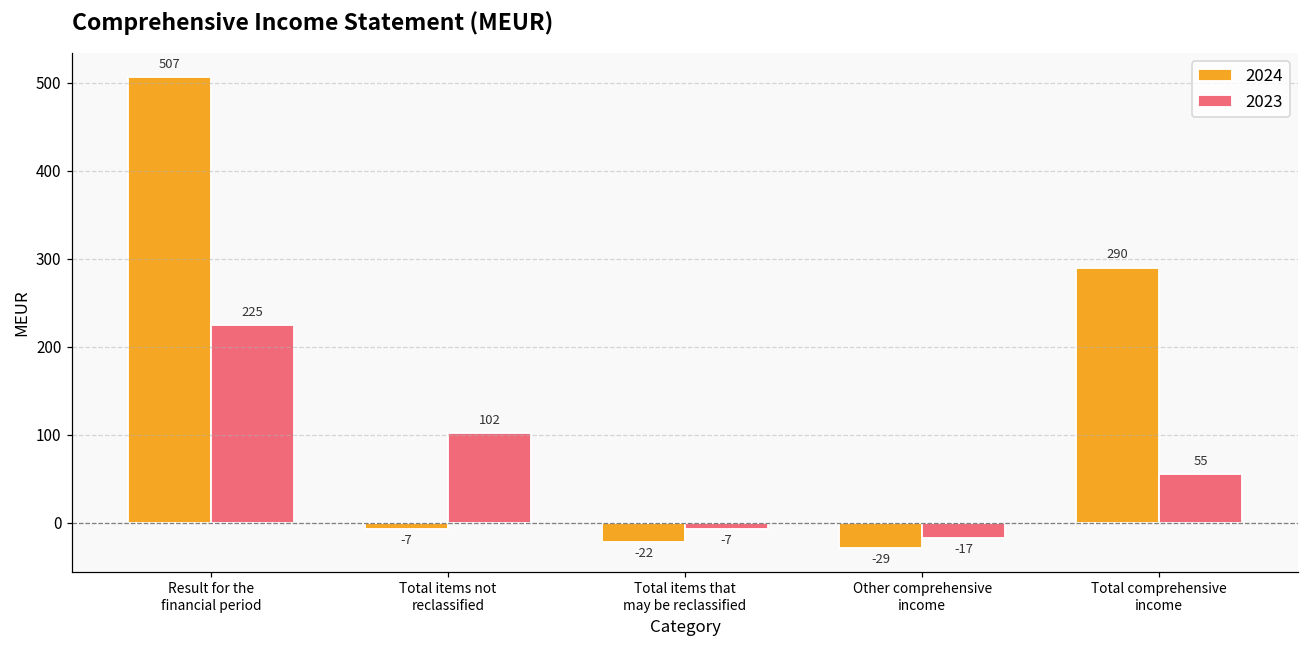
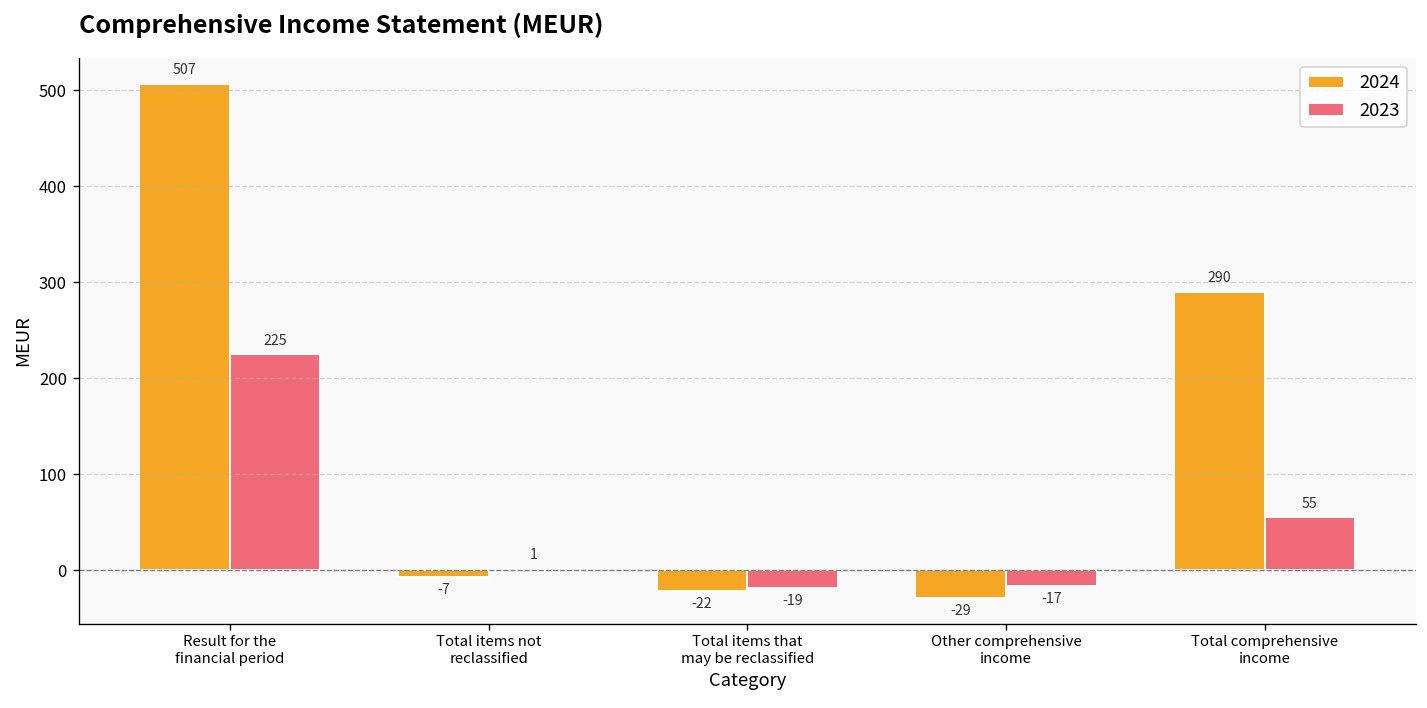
2023, Total items not reclassified: 102 -> 1
2023, Total items that may be reclassified: -7 -> -19
